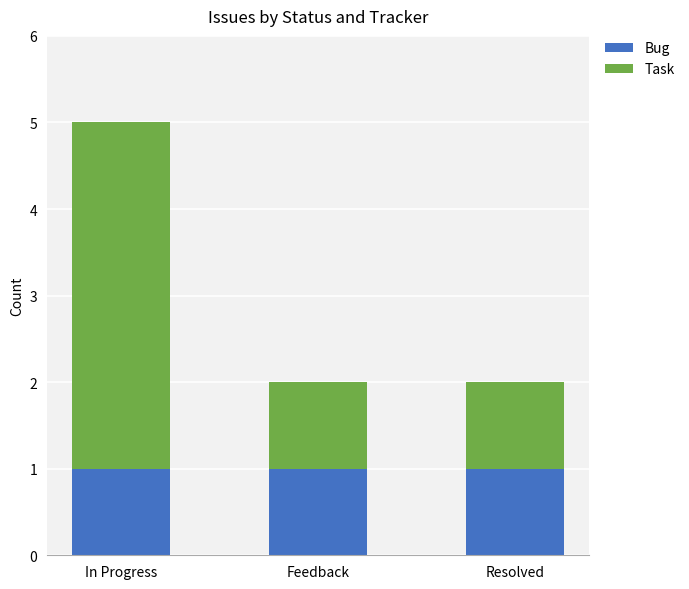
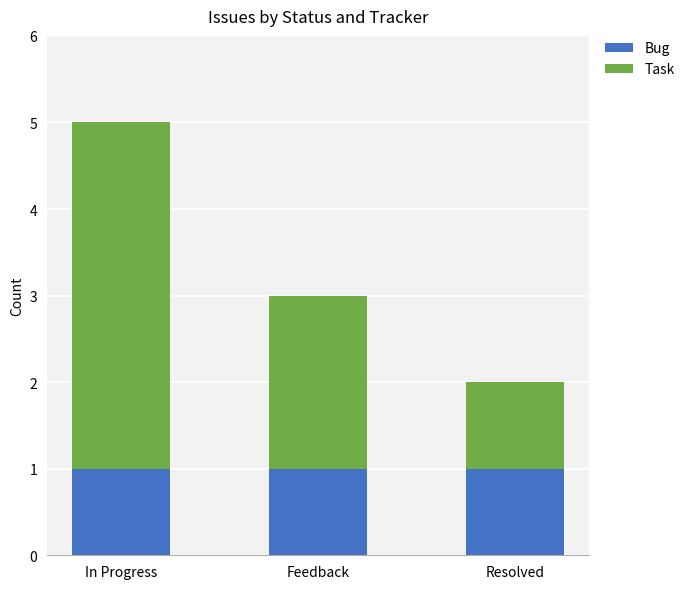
Task, Feedback: 1 -> 2
